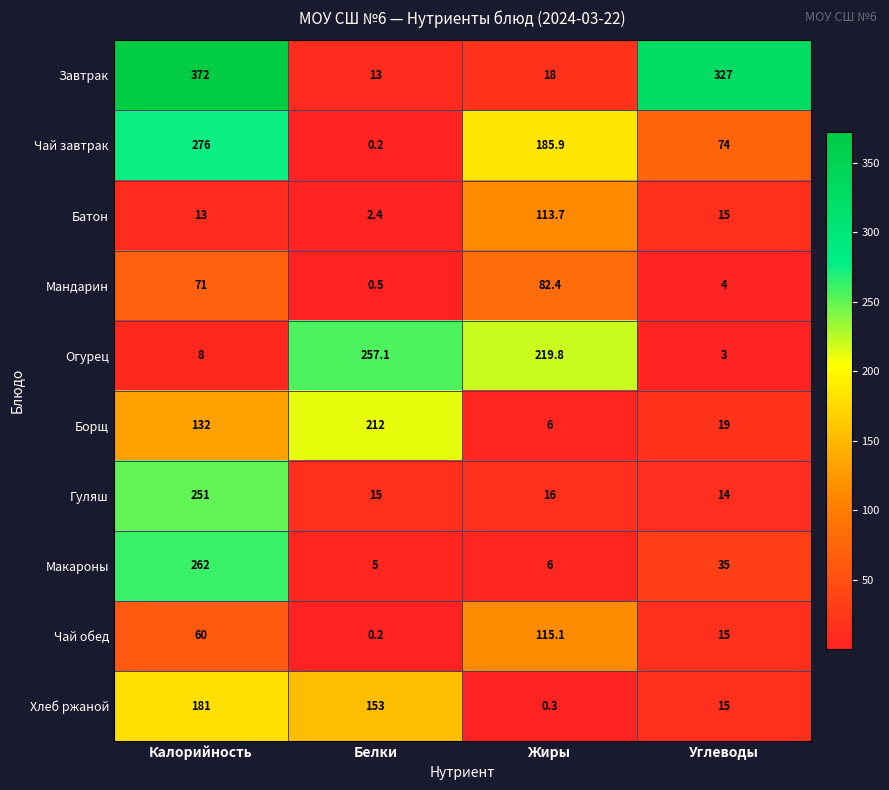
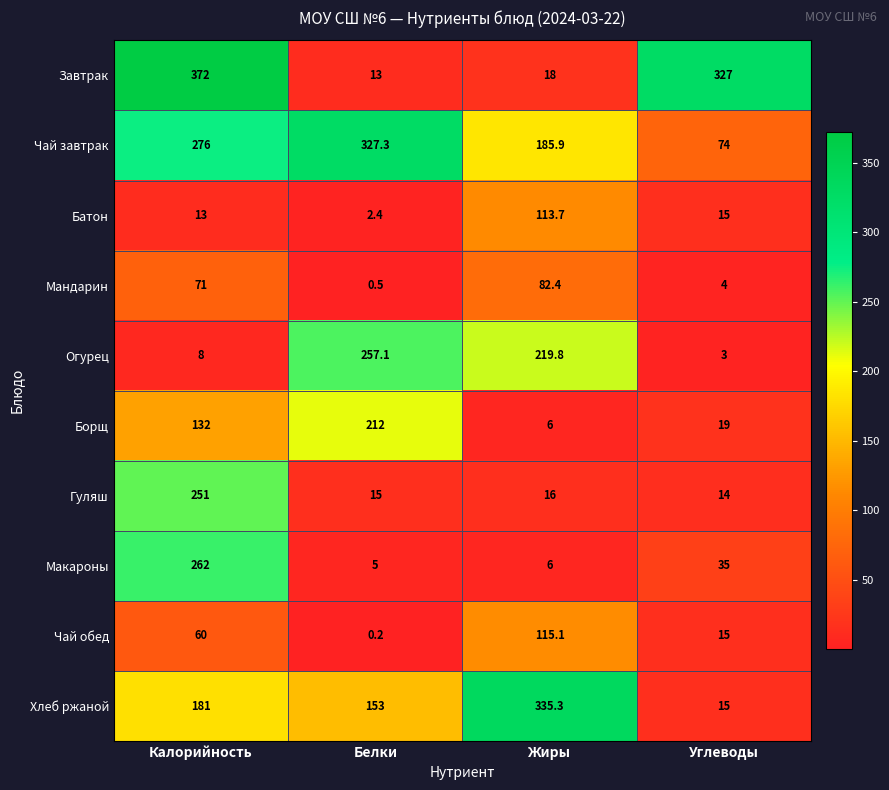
Чай завтрак, Белки: 0.2 -> 327.3
Хлеб ржаной, Жиры: 0.3 -> 335.3
